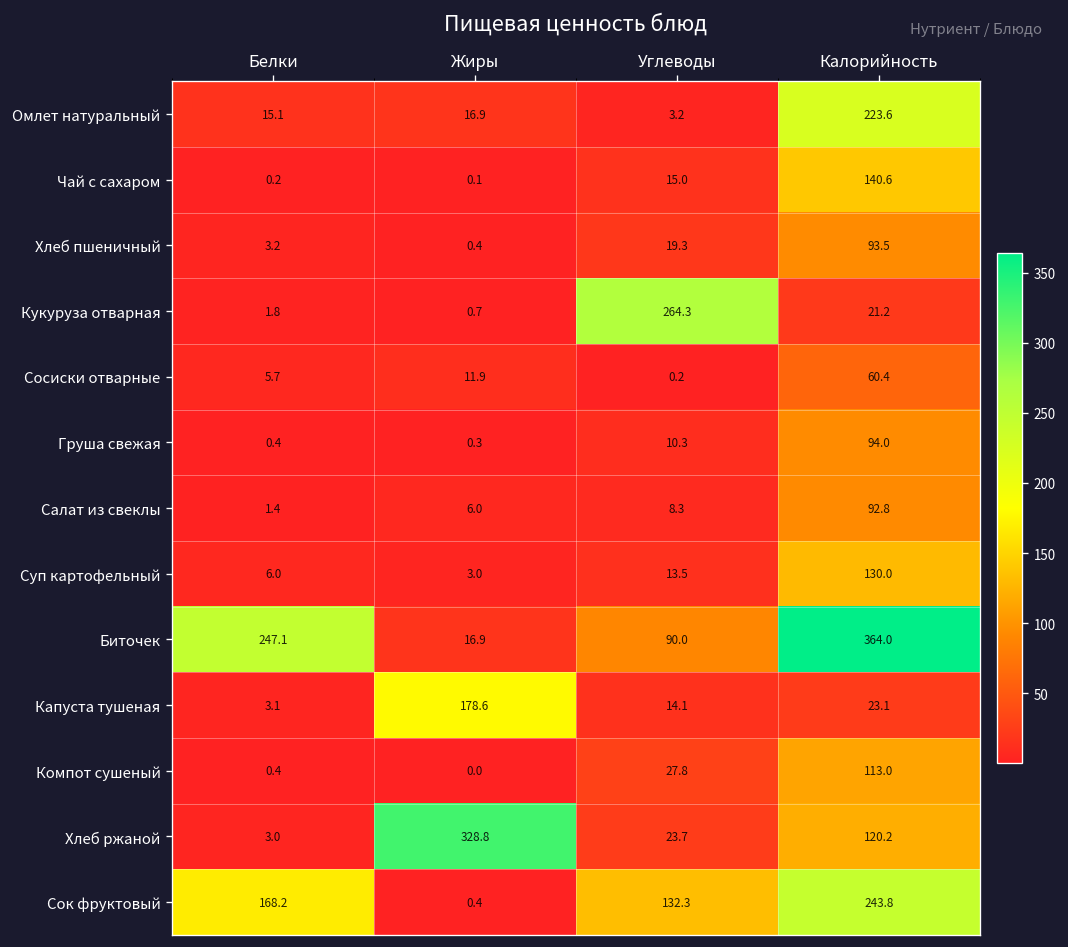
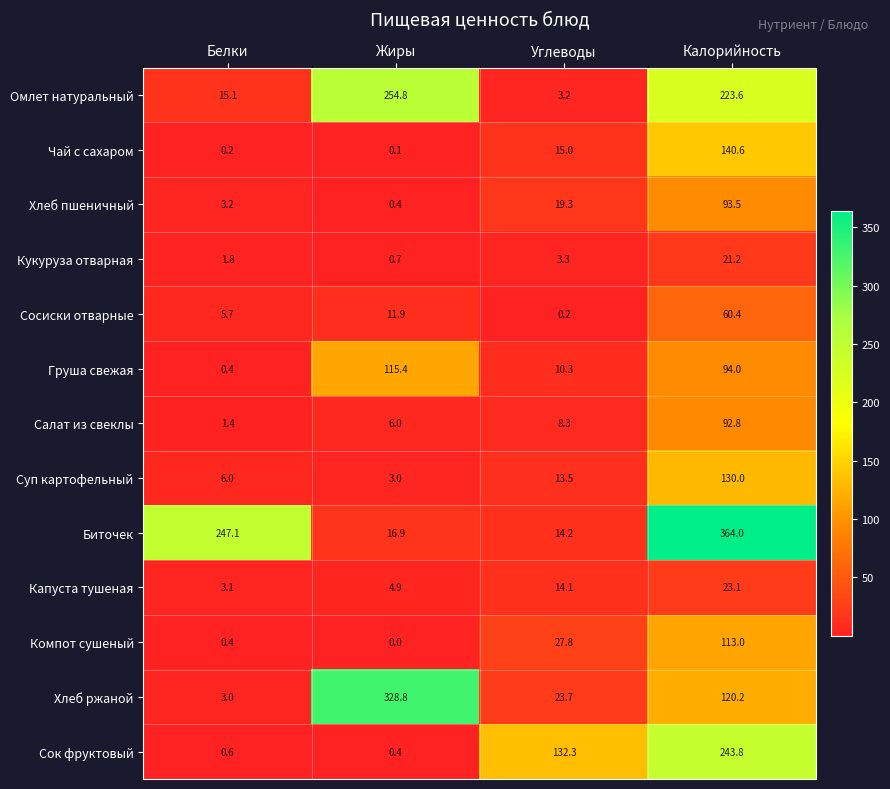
Омлет натуральный, Жиры: 16.9 -> 254.8
Кукуруза отварная, Углеводы: 264.3 -> 3.3
Груша свежая, Жиры: 0.3 -> 115.4
Биточек, Углеводы: 90.0 -> 14.2
Капуста тушеная, Жиры: 178.6 -> 4.9
Сок фруктовый, Белки: 168.2 -> 0.6
